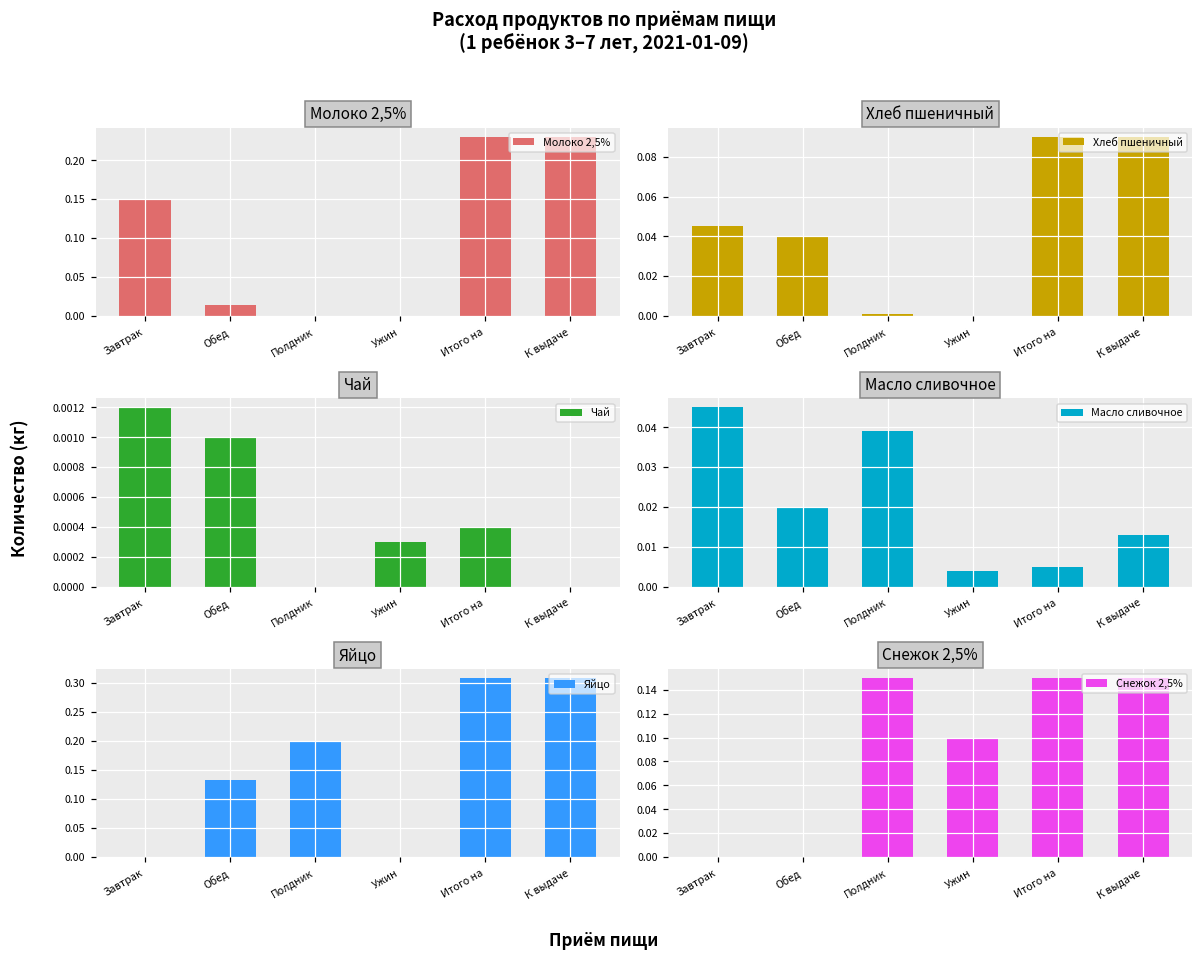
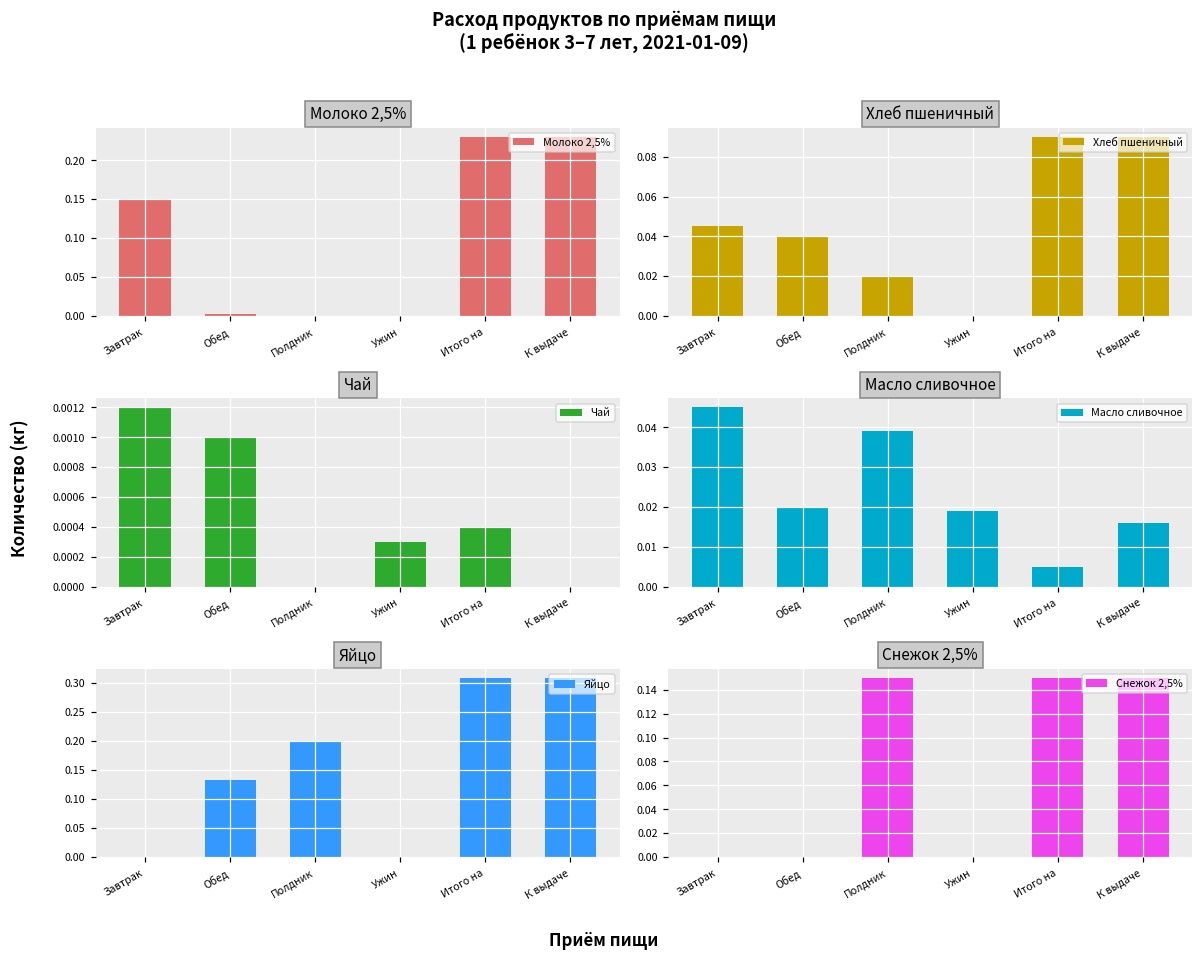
Молоко 2,5%, Обед: 0.01 -> 0.00
Хлеб пшеничный, Полдник: 0.001 -> 0.020
Масло сливочное, Ужин: 0.004 -> 0.019
Масло сливочное, К выдаче: 0.013 -> 0.016
Снежок 2,5%, Ужин: 0.1 -> 0.0
